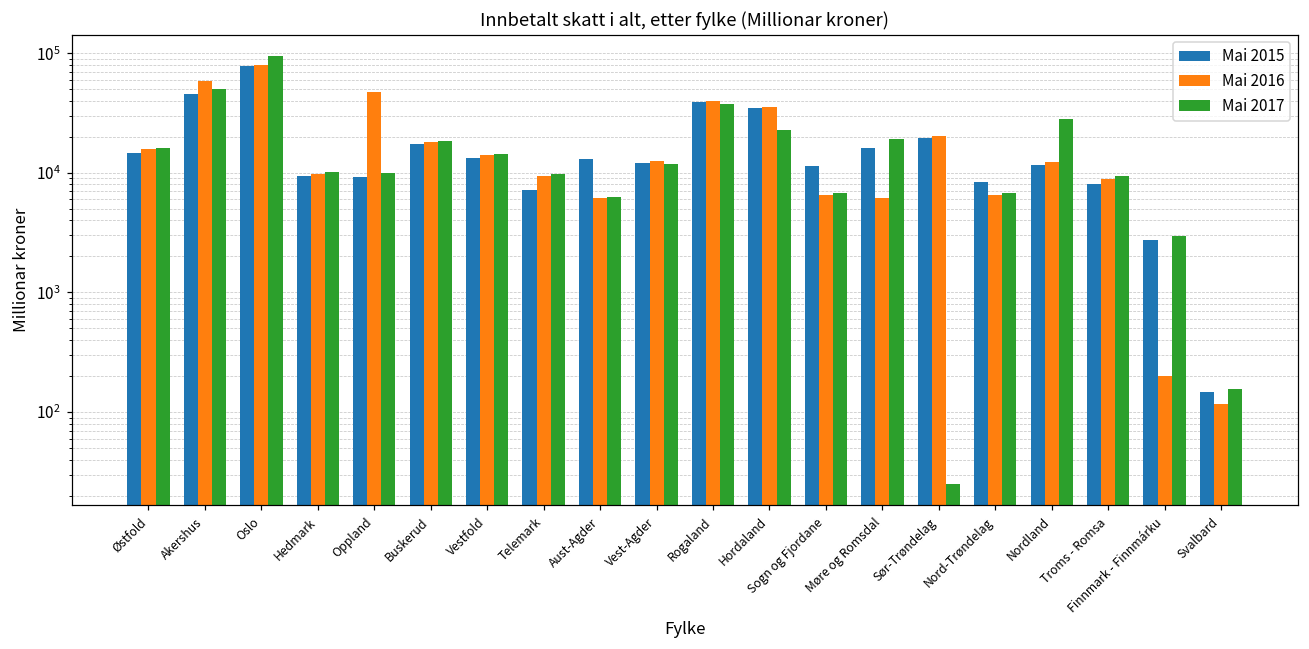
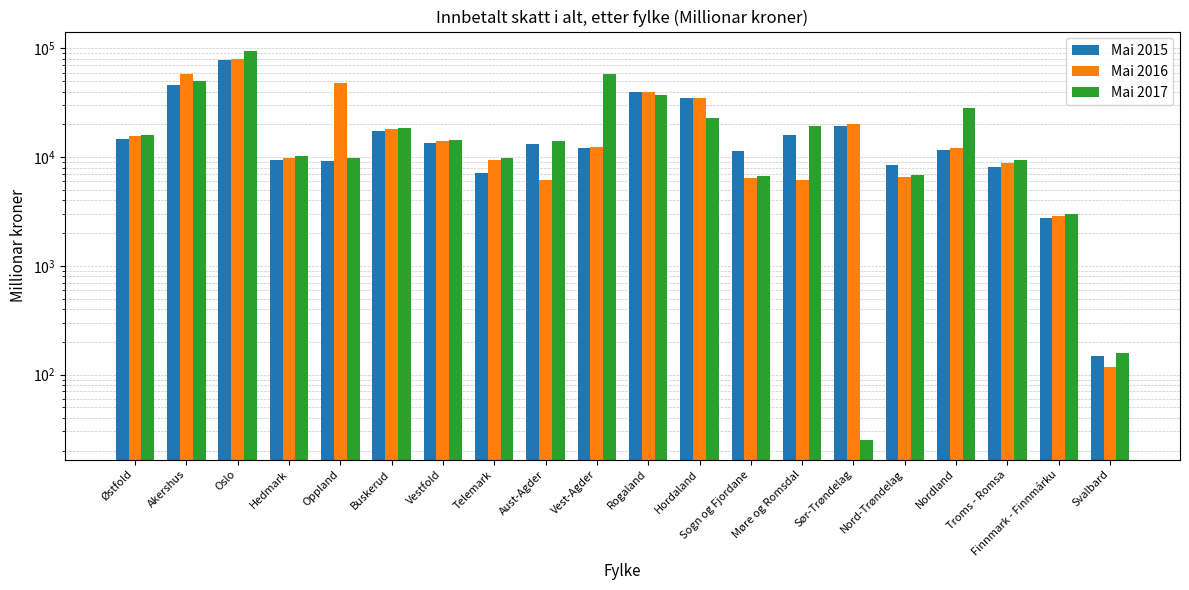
Mai 2017, Aust-Agder: 6000 -> 14000
Mai 2017, Vest-Agder: 12000 -> 60000
Mai 2016, Finnmark - Finnmárku: 200 -> 2900
